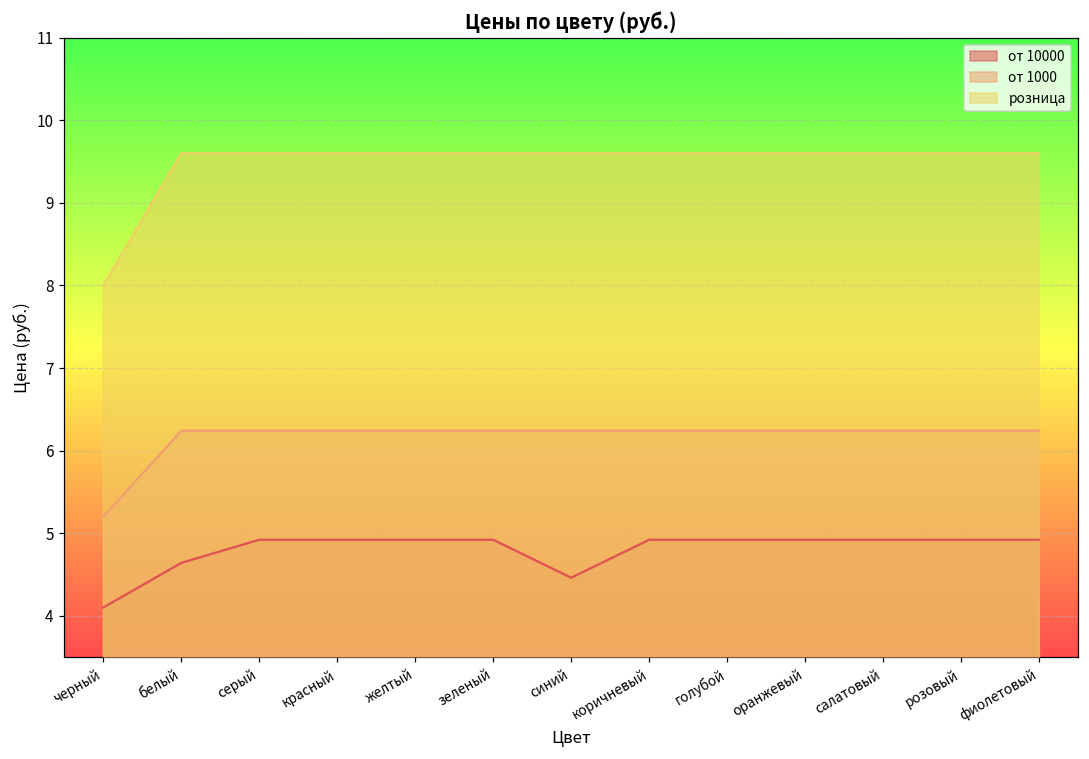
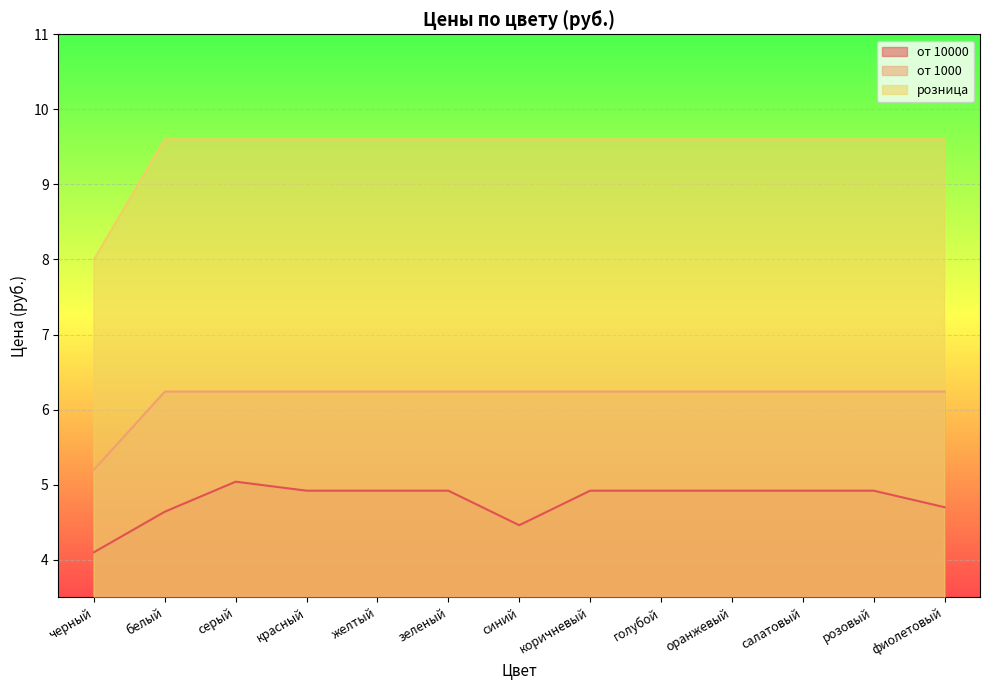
от 10000, серый: 4.9 -> 5.0
от 10000, фиолетовый: 4.9 -> 4.7
